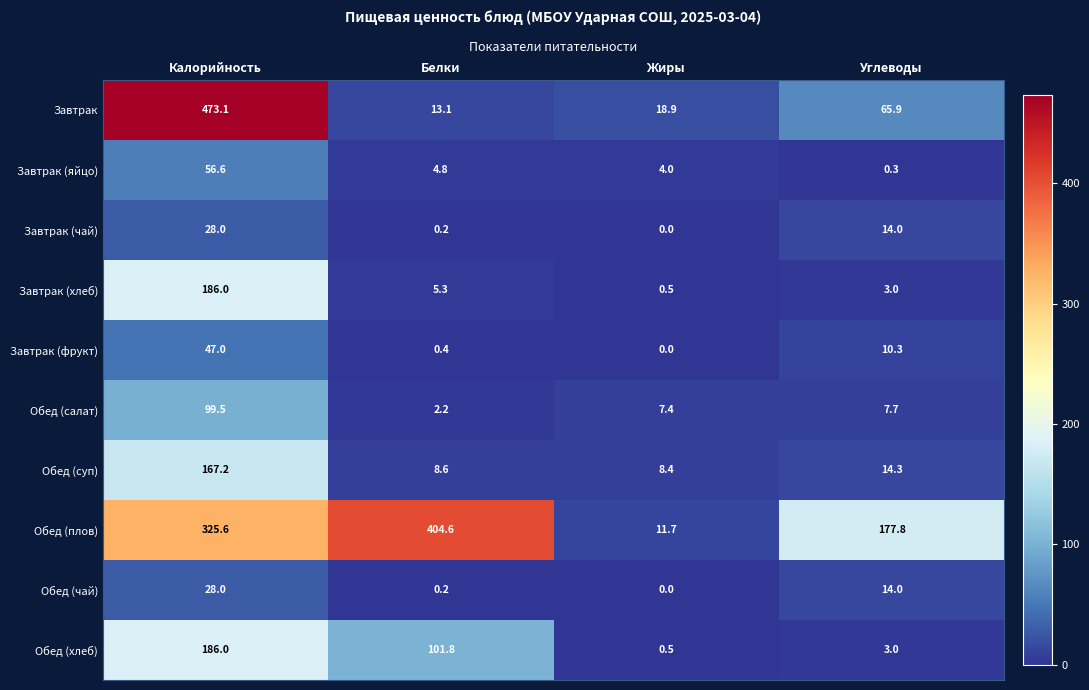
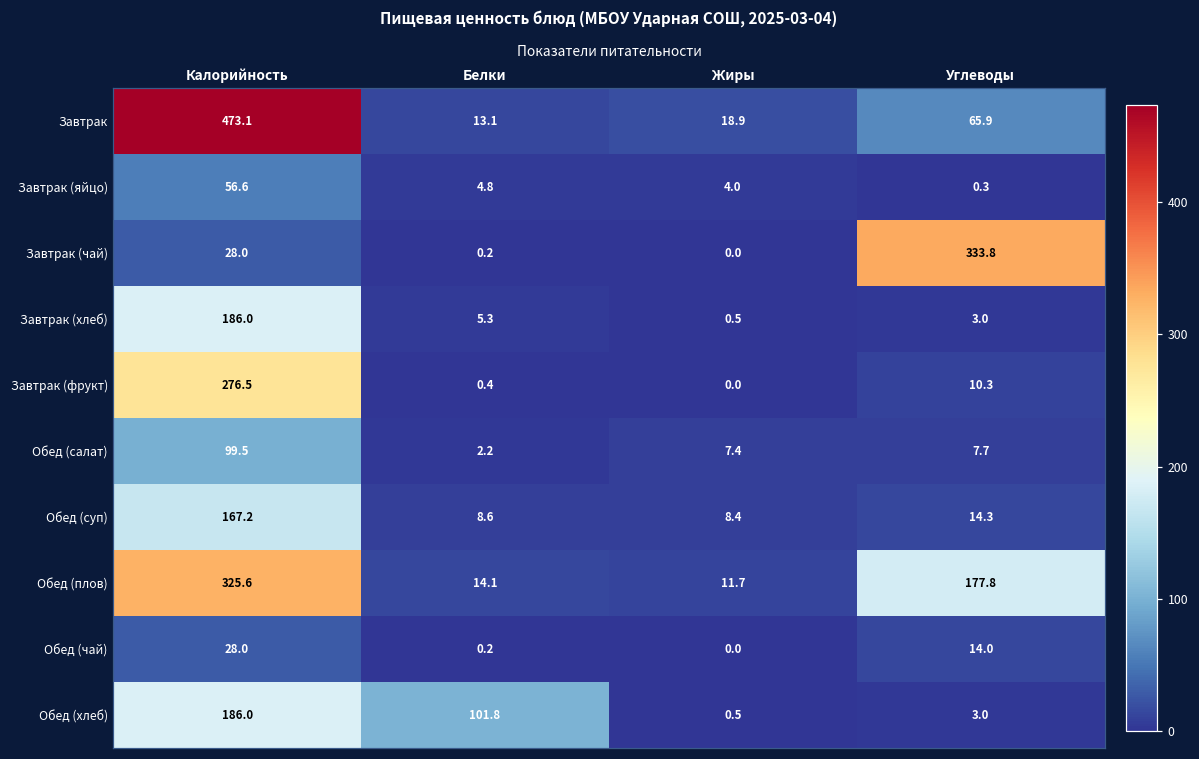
Завтрак (чай), Углеводы: 14.0 -> 333.8
Завтрак (фрукт), Калорийность: 47.0 -> 276.5
Обед (плов), Белки: 404.6 -> 14.1
